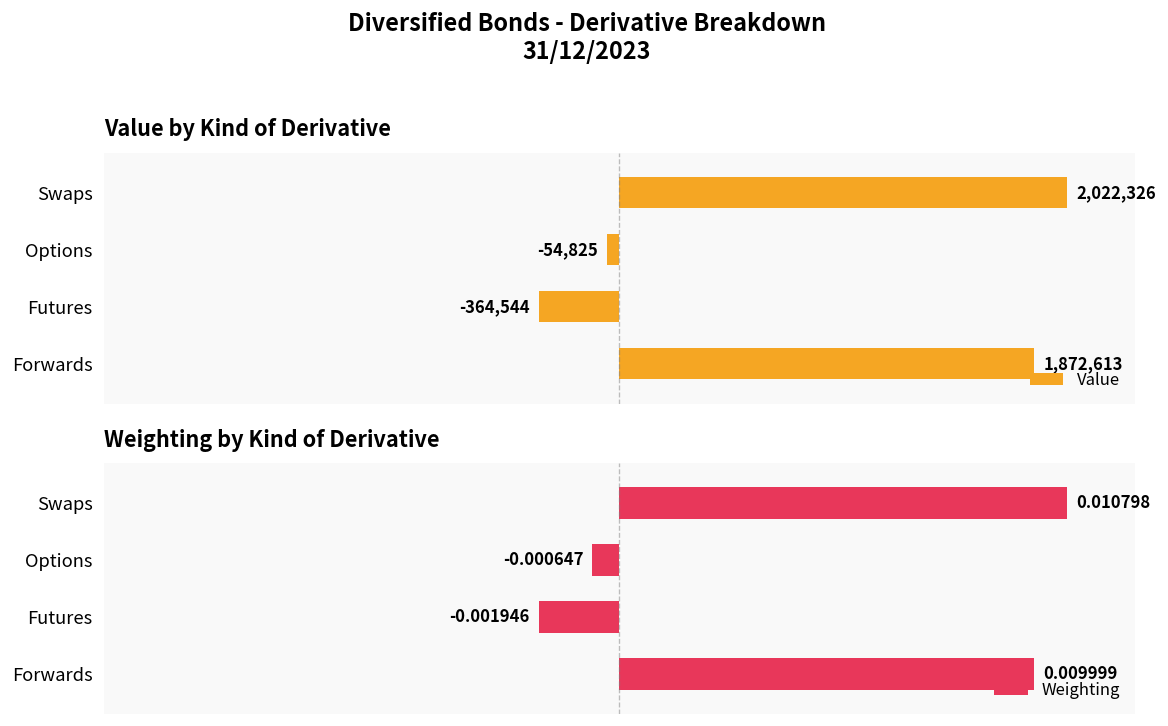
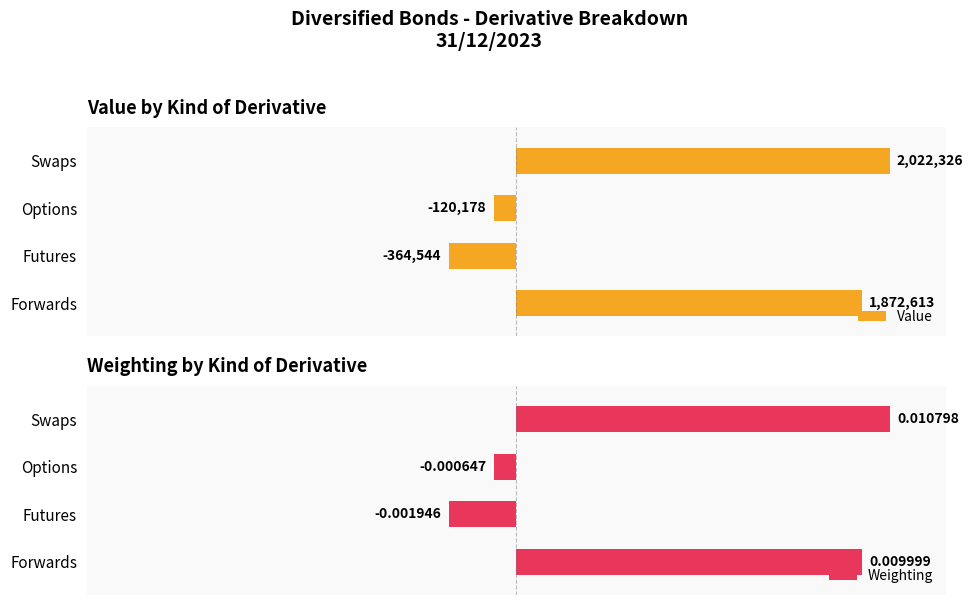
Value by Kind of Derivative, Options: -54,825 -> -120,178
